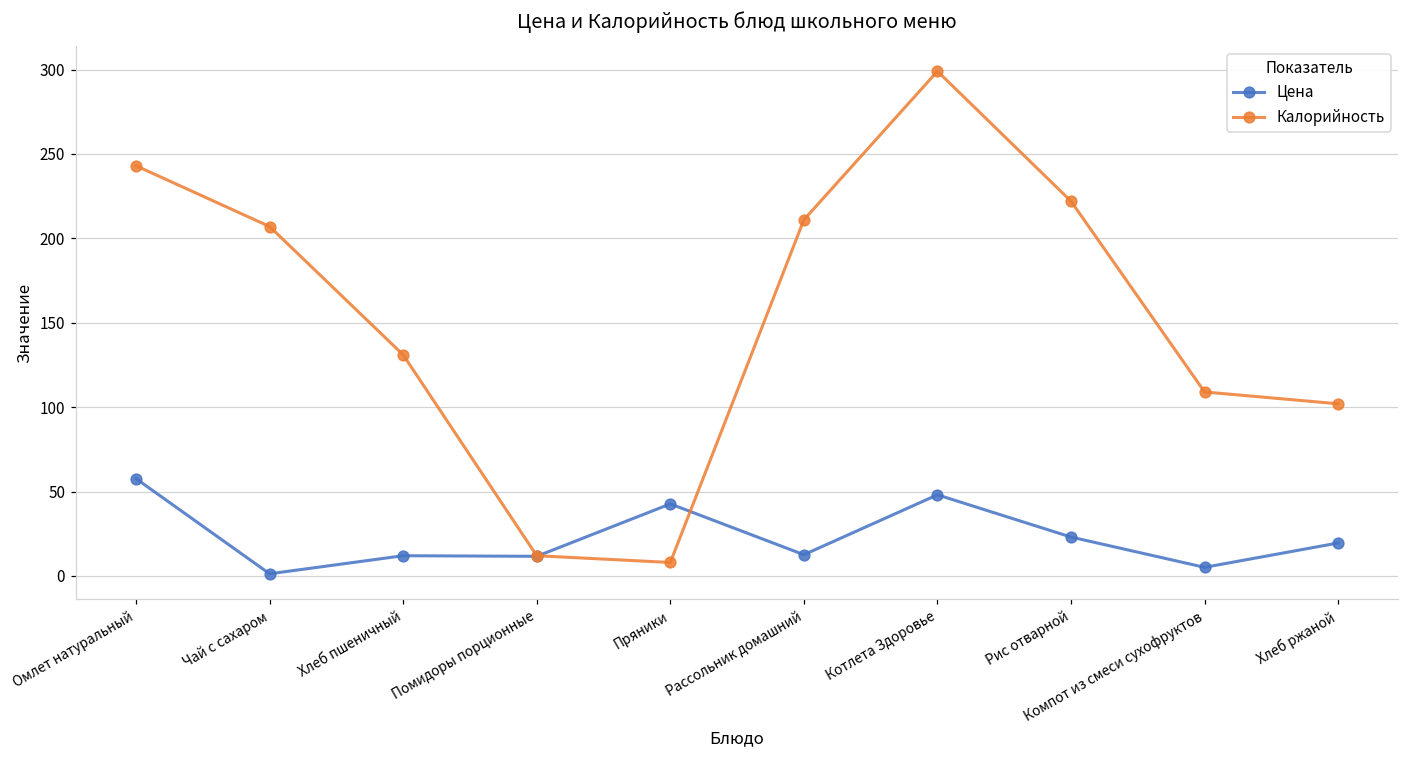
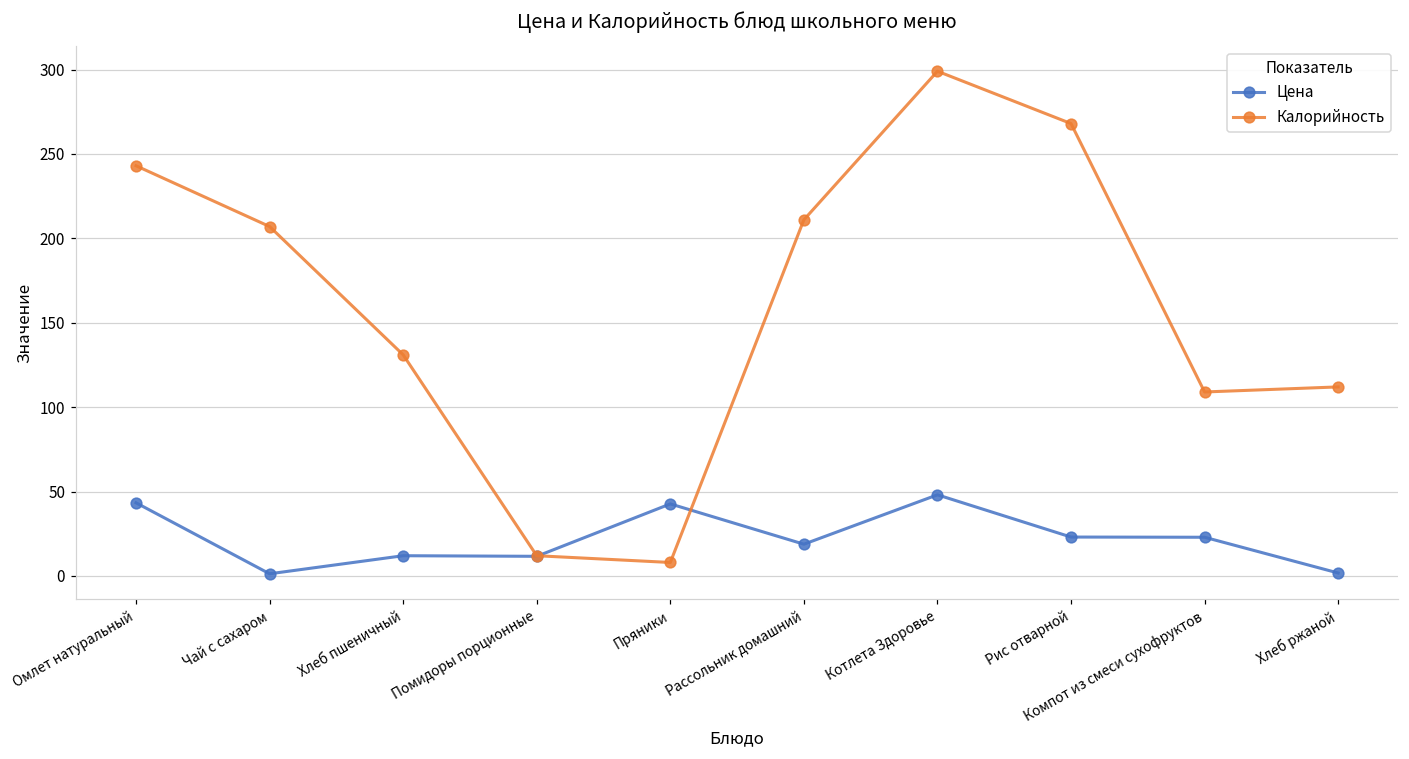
Цена, Омлет натуральный: 58 -> 43
Цена, Рассольник домашний: 13 -> 19
Калорийность, Рис отварной: 222 -> 268
Цена, Компот из смеси сухофруктов: 5 -> 23
Цена, Хлеб ржаной: 20 -> 2
Калорийность, Хлеб ржаной: 102 -> 112
